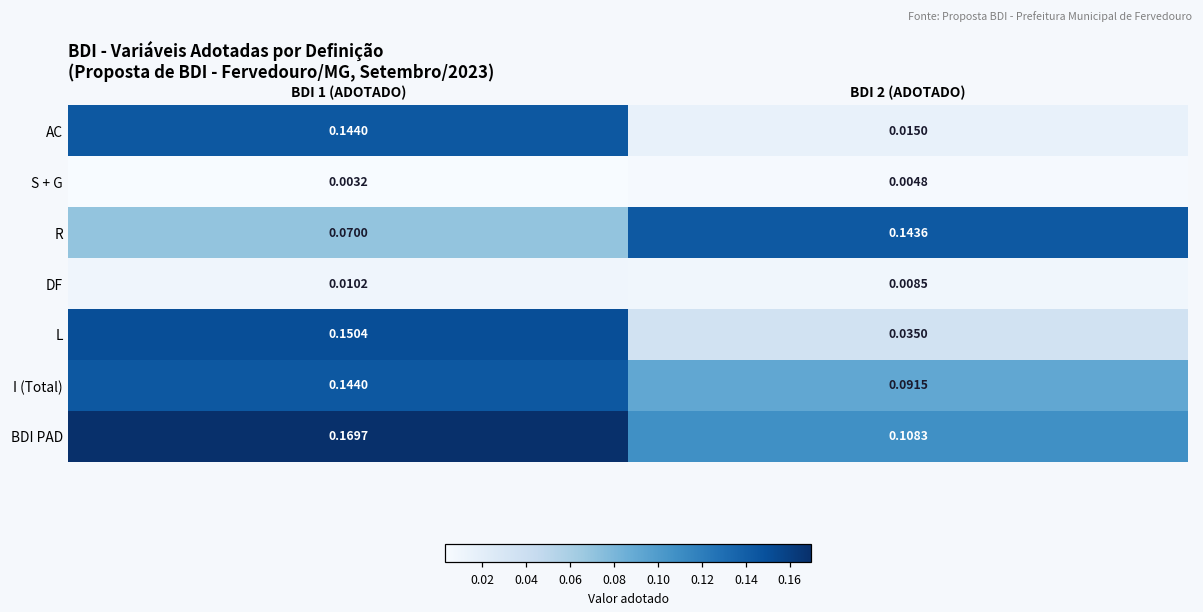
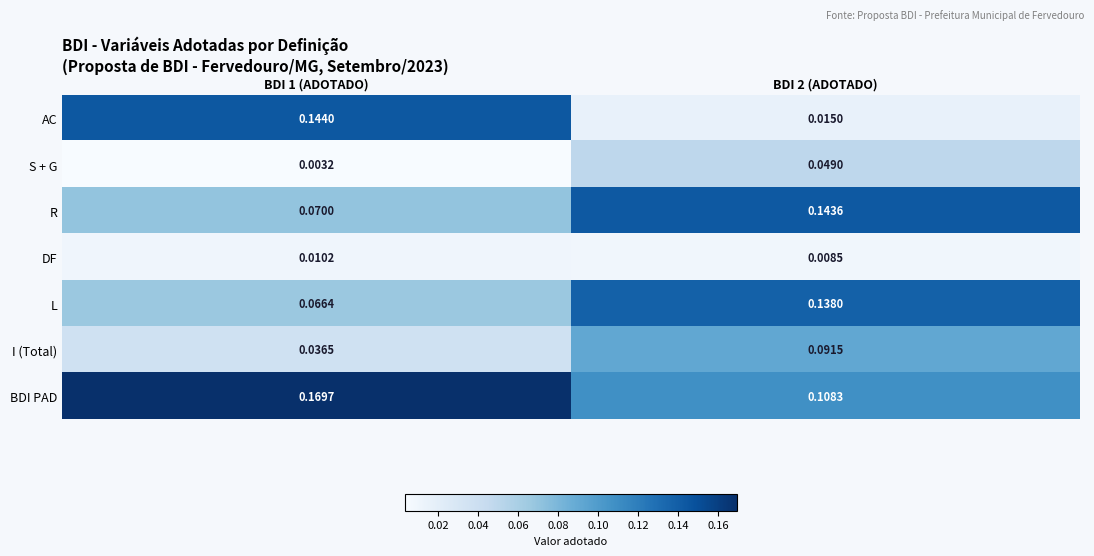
S + G, BDI 2 (ADOTADO): 0.0048 -> 0.0490
L, BDI 1 (ADOTADO): 0.1504 -> 0.0664
L, BDI 2 (ADOTADO): 0.0350 -> 0.1380
I (Total), BDI 1 (ADOTADO): 0.1440 -> 0.0365
